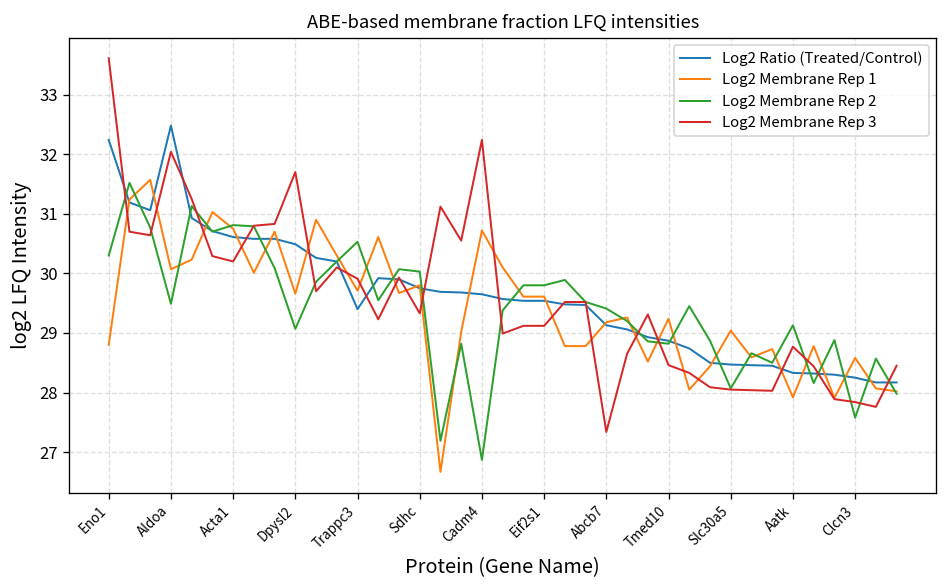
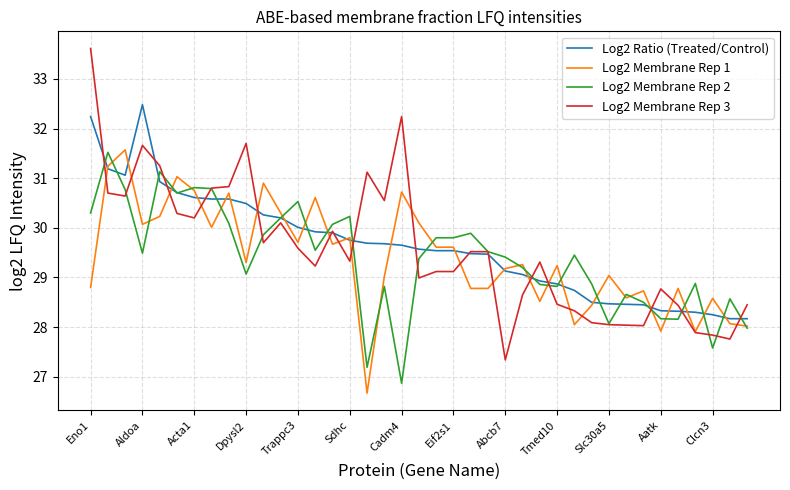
Log2 Membrane Rep 3, Aldoa: 32.0 -> 31.7
Log2 Membrane Rep 1, Dpysl2: 29.7 -> 29.3
Log2 Ratio (Treated/Control), Trappc3: 29.4 -> 30.0
Log2 Membrane Rep 3, Trappc3: 29.9 -> 29.6
Log2 Membrane Rep 2, Sdhc: 30.0 -> 30.2
Log2 Membrane Rep 2, Aatk: 29.1 -> 28.2
